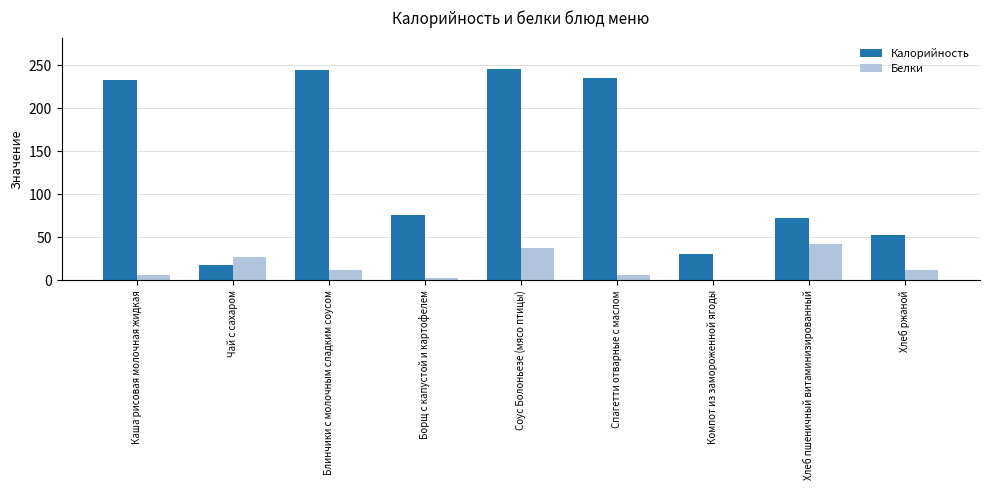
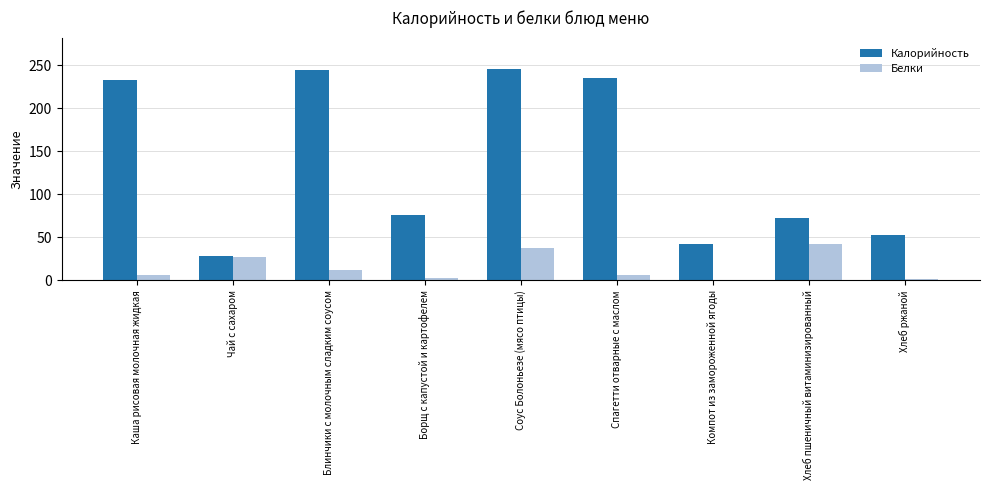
Калорийность, Чай с сахаром: 20 -> 30
Калорийность, Компот из замороженной ягоды: 30 -> 40
Белки, Хлеб ржаной: 10 -> 0
